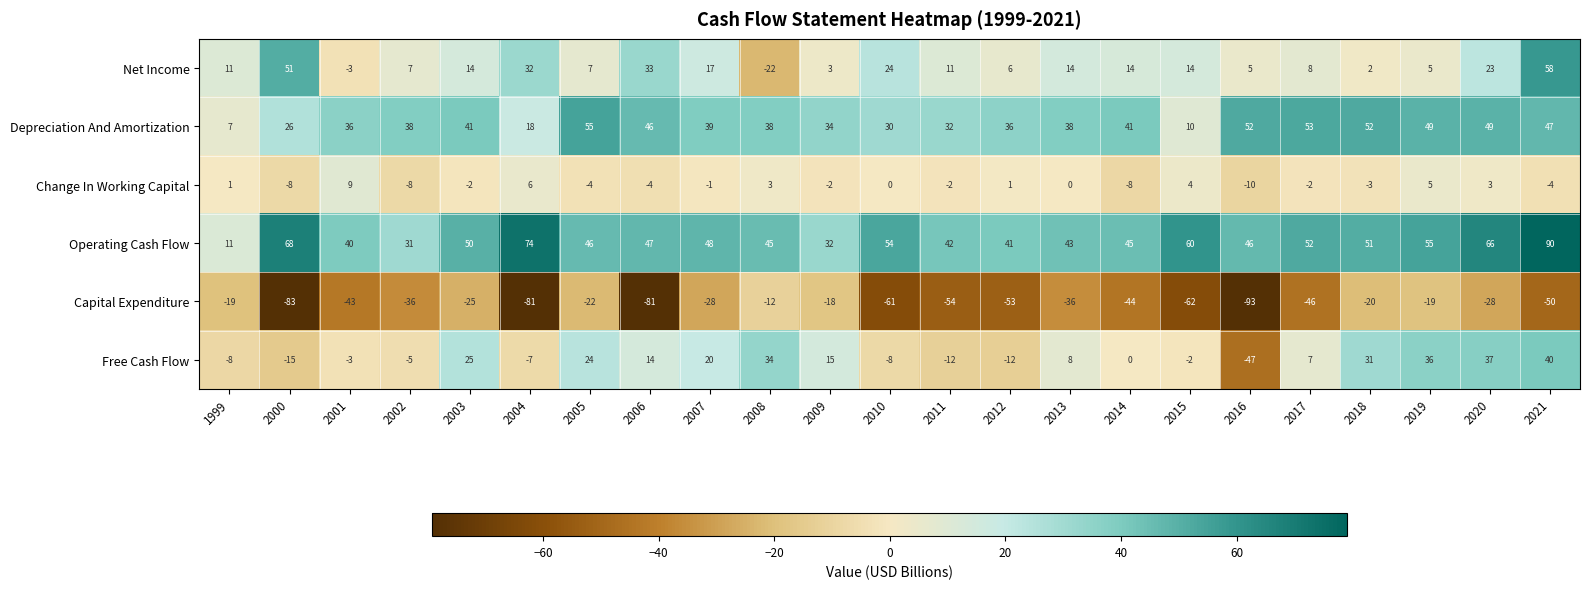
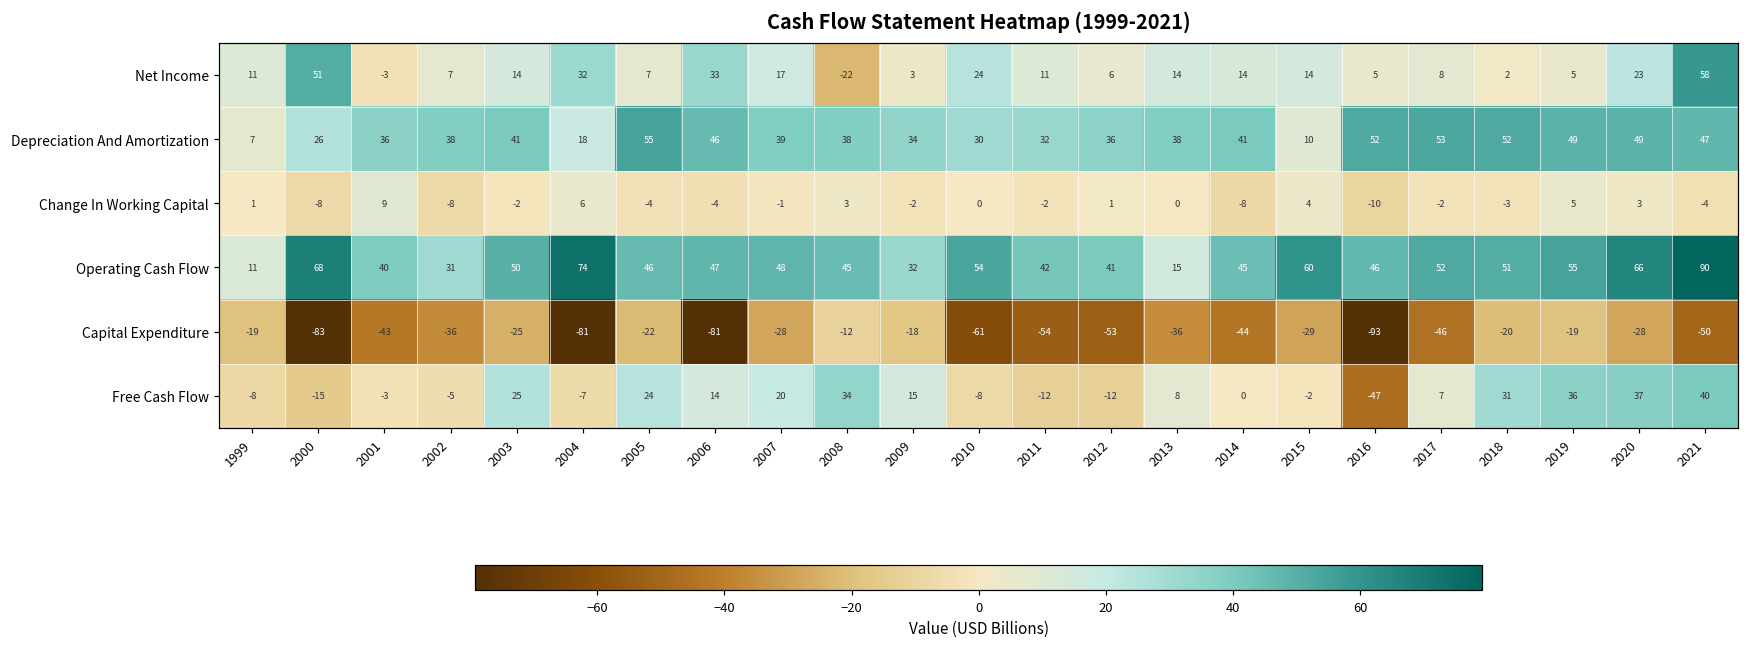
Operating Cash Flow, 2013: 43 -> 15
Capital Expenditure, 2015: -62 -> -29
